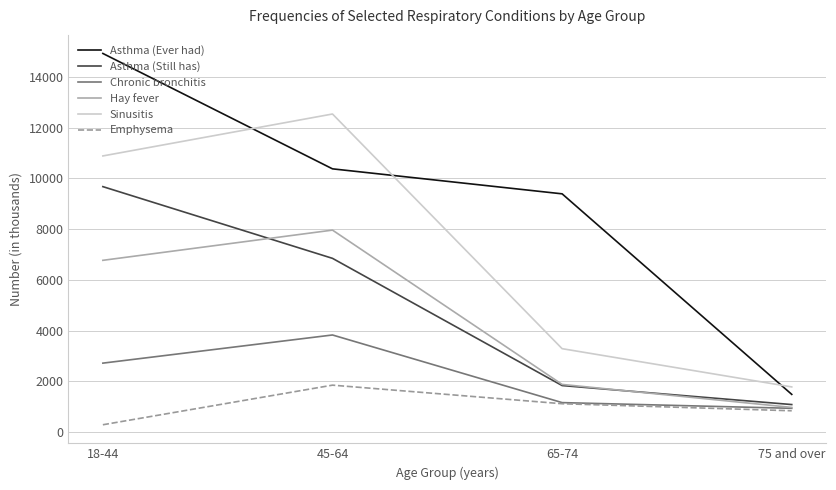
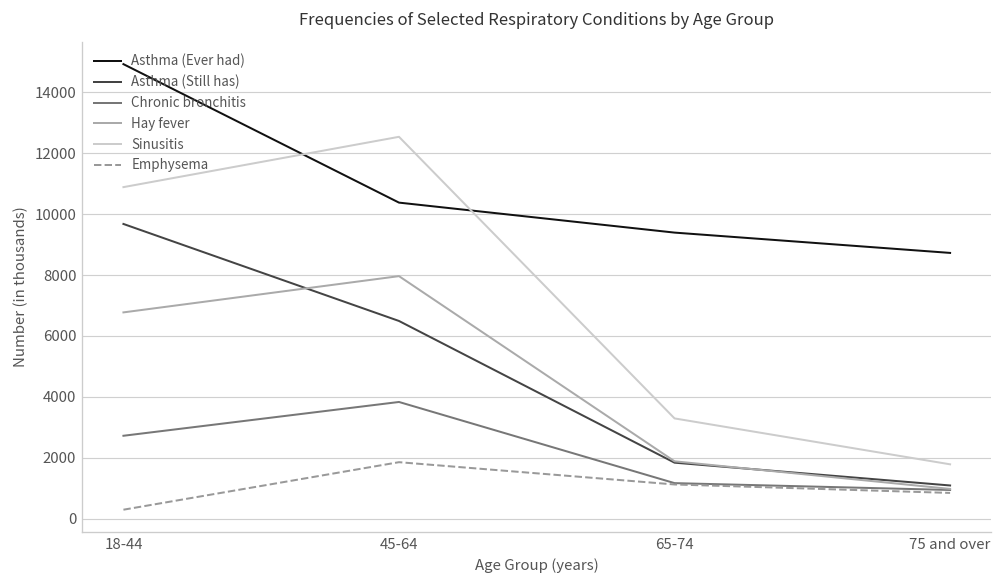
Asthma (Still has), 45-64: 6900 -> 6500
Asthma (Ever had), 75 and over: 1500 -> 8700
